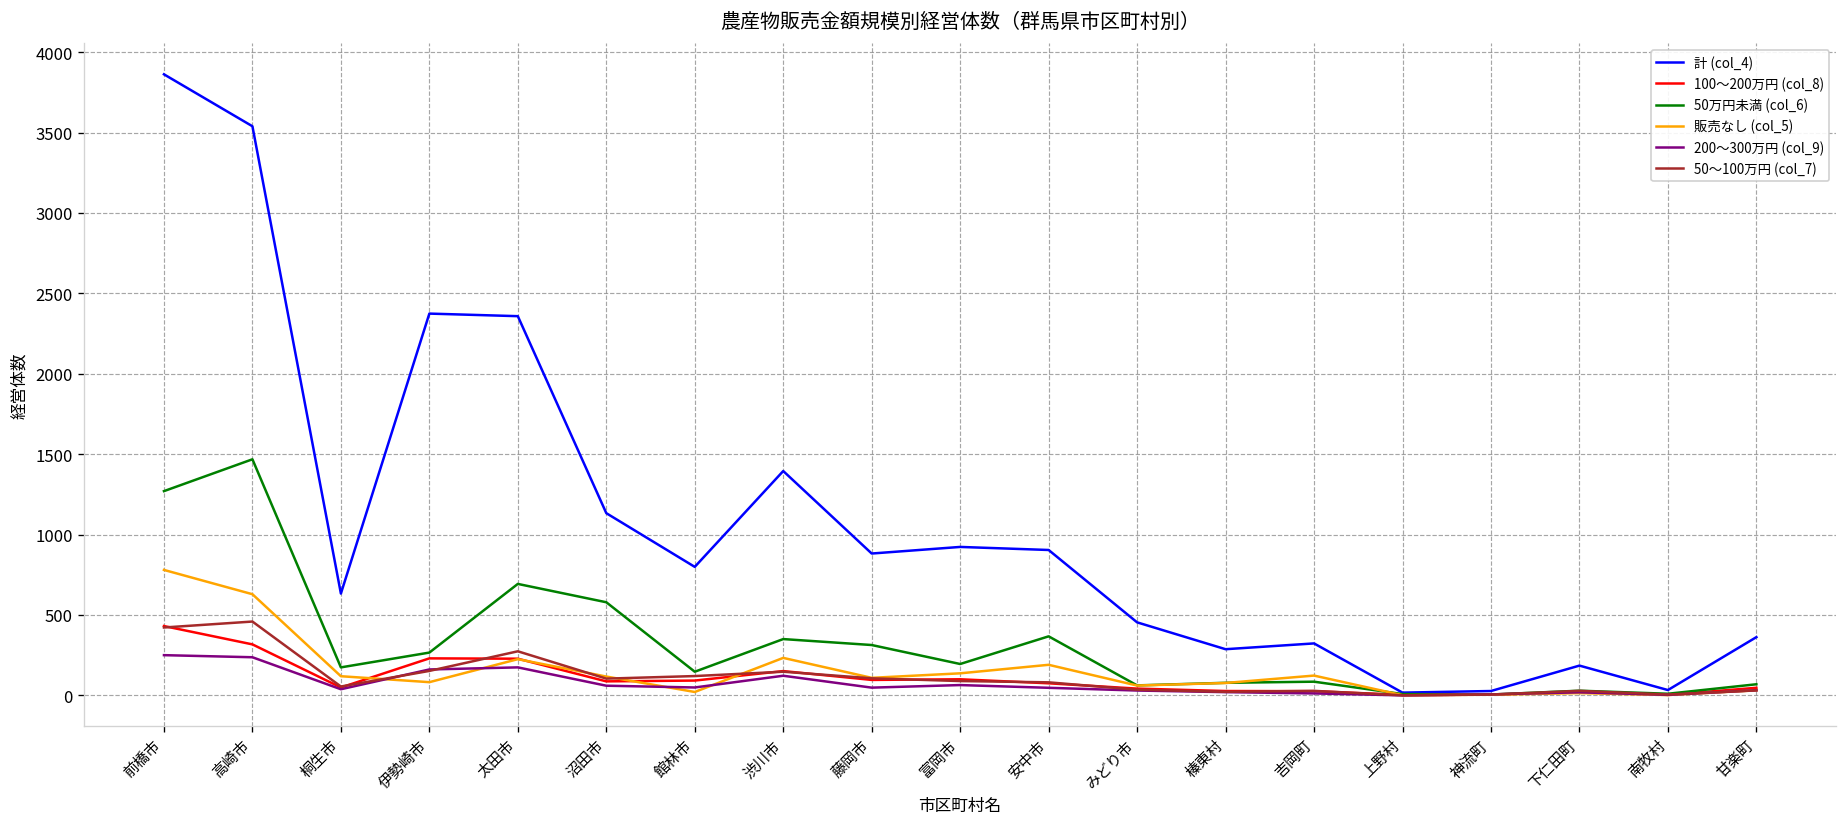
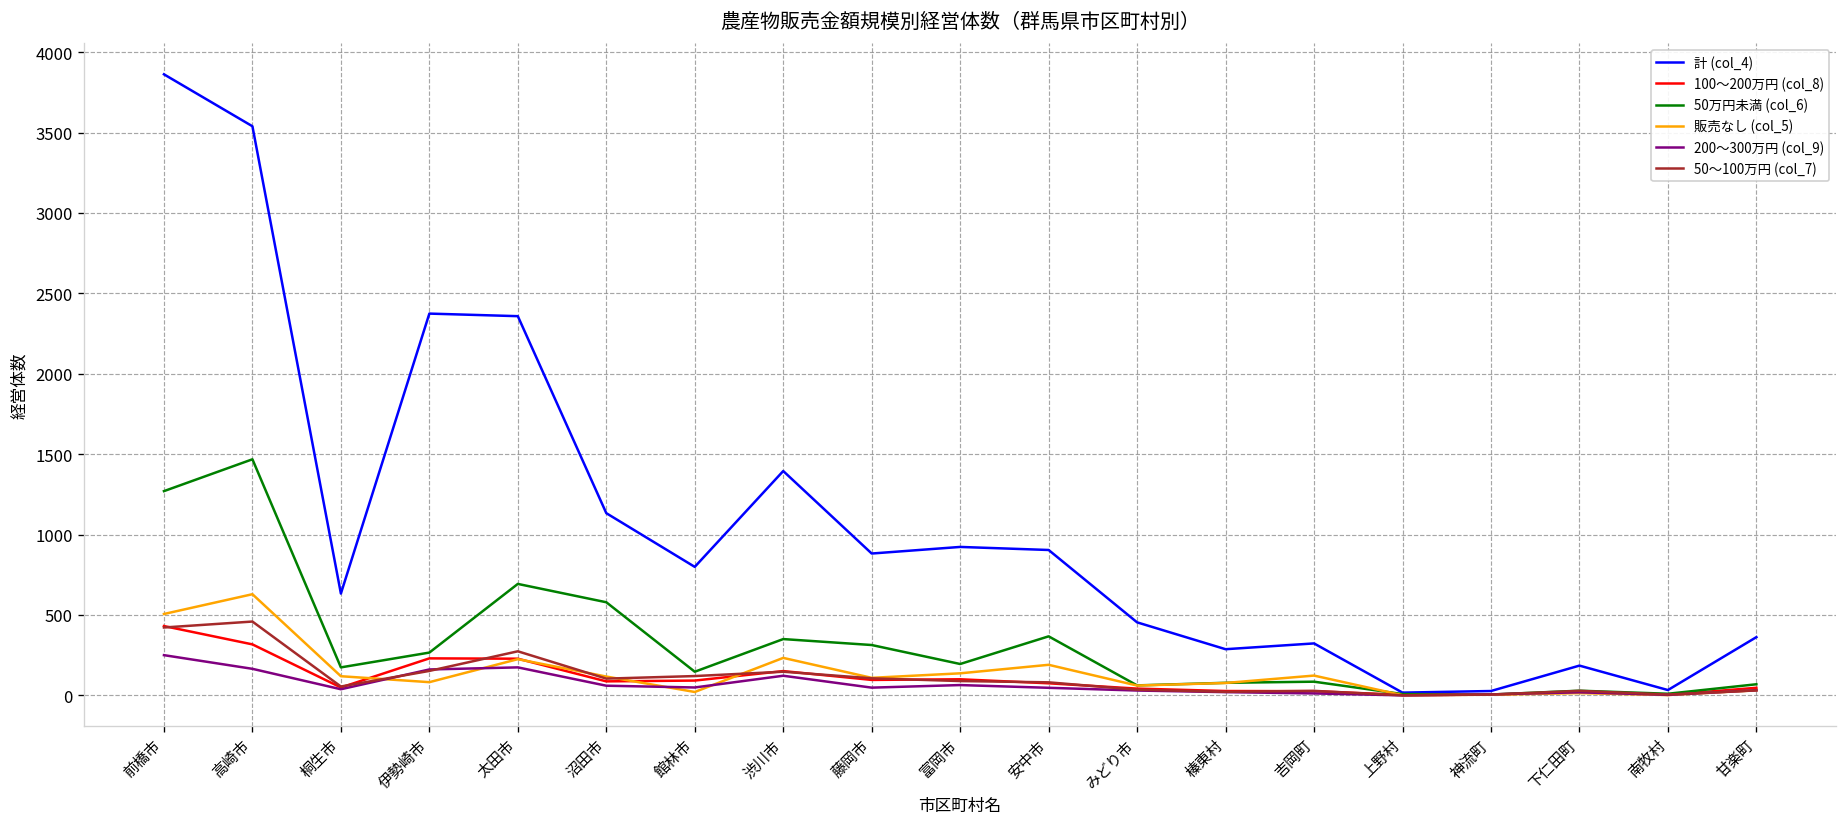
販売なし (col_5), 前橋市: 780 -> 510
200～300万円 (col_9), 高崎市: 240 -> 170
